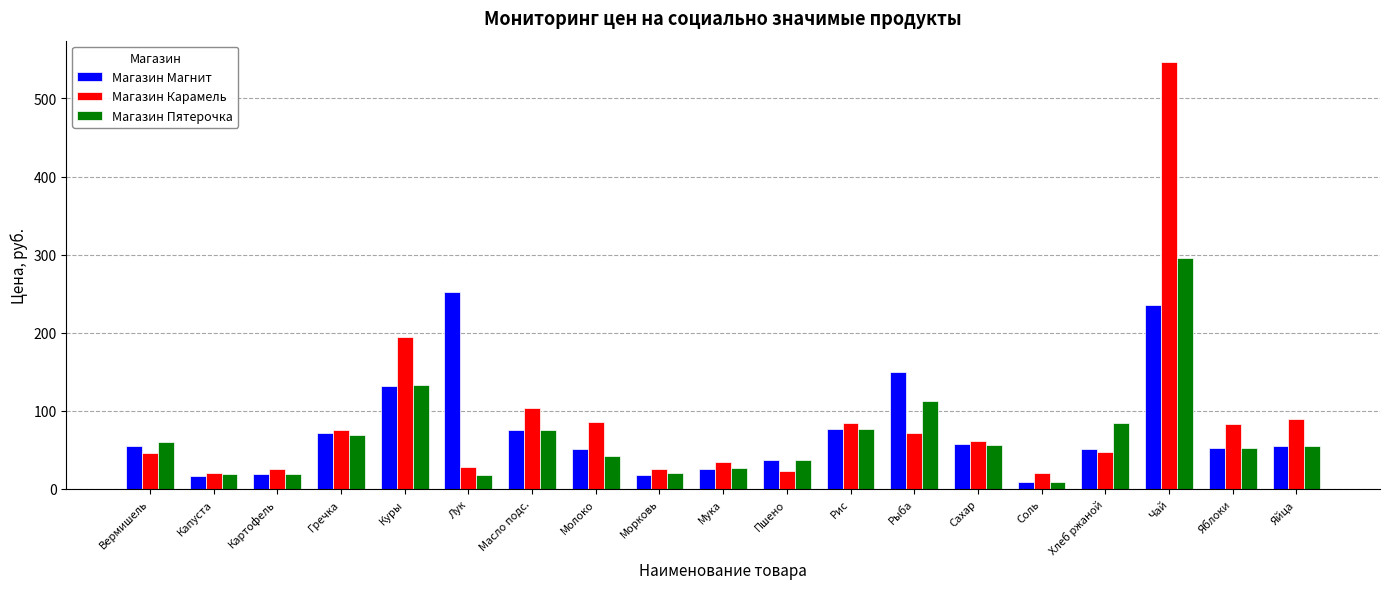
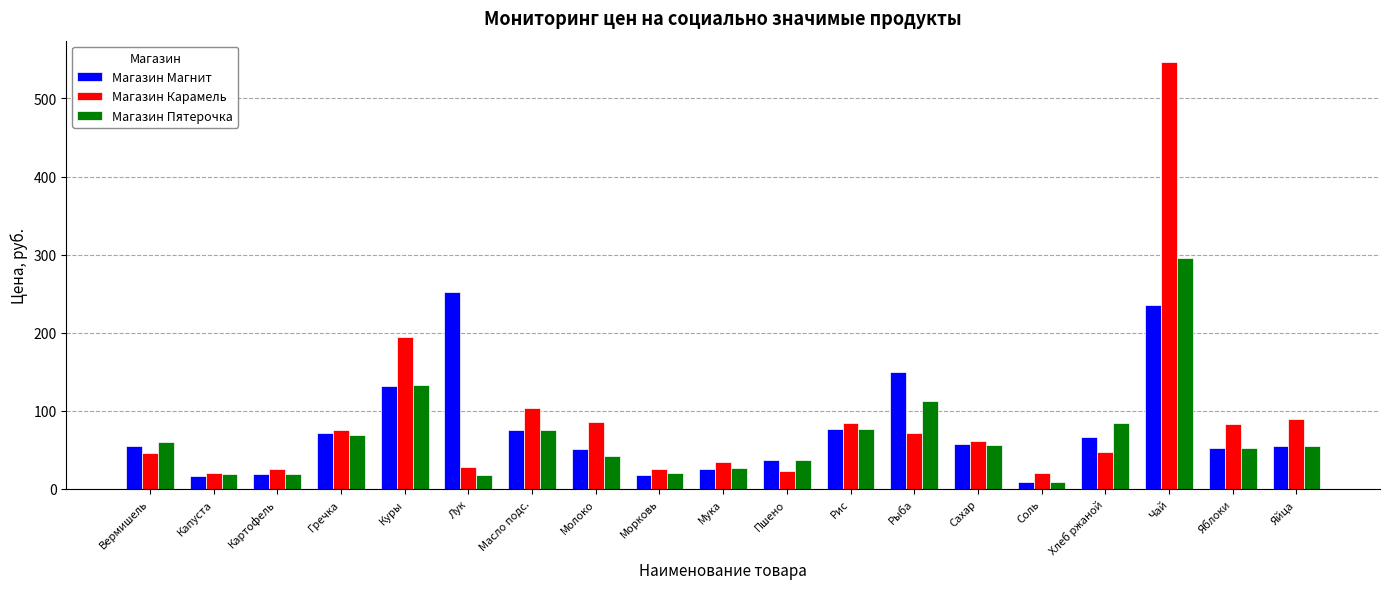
Магазин Магнит, Хлеб ржаной: 50 -> 70
